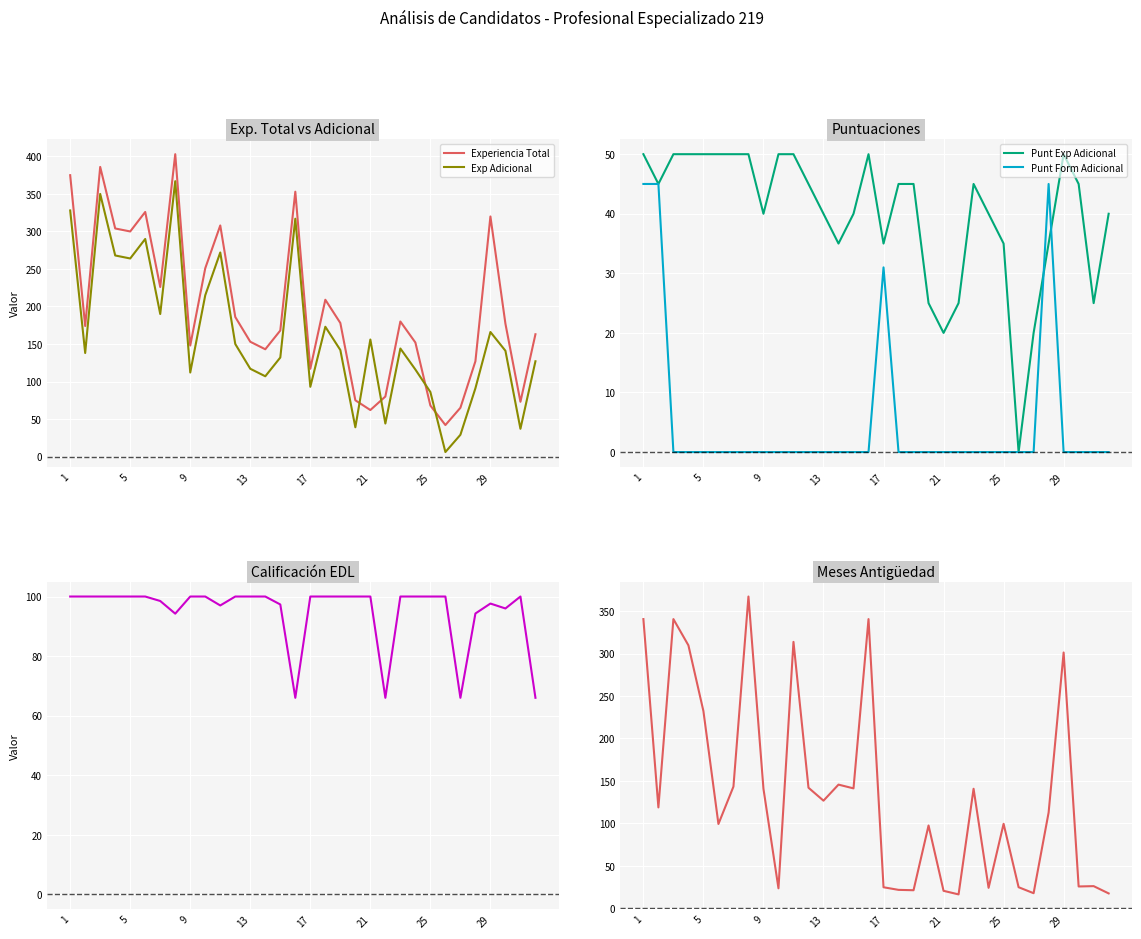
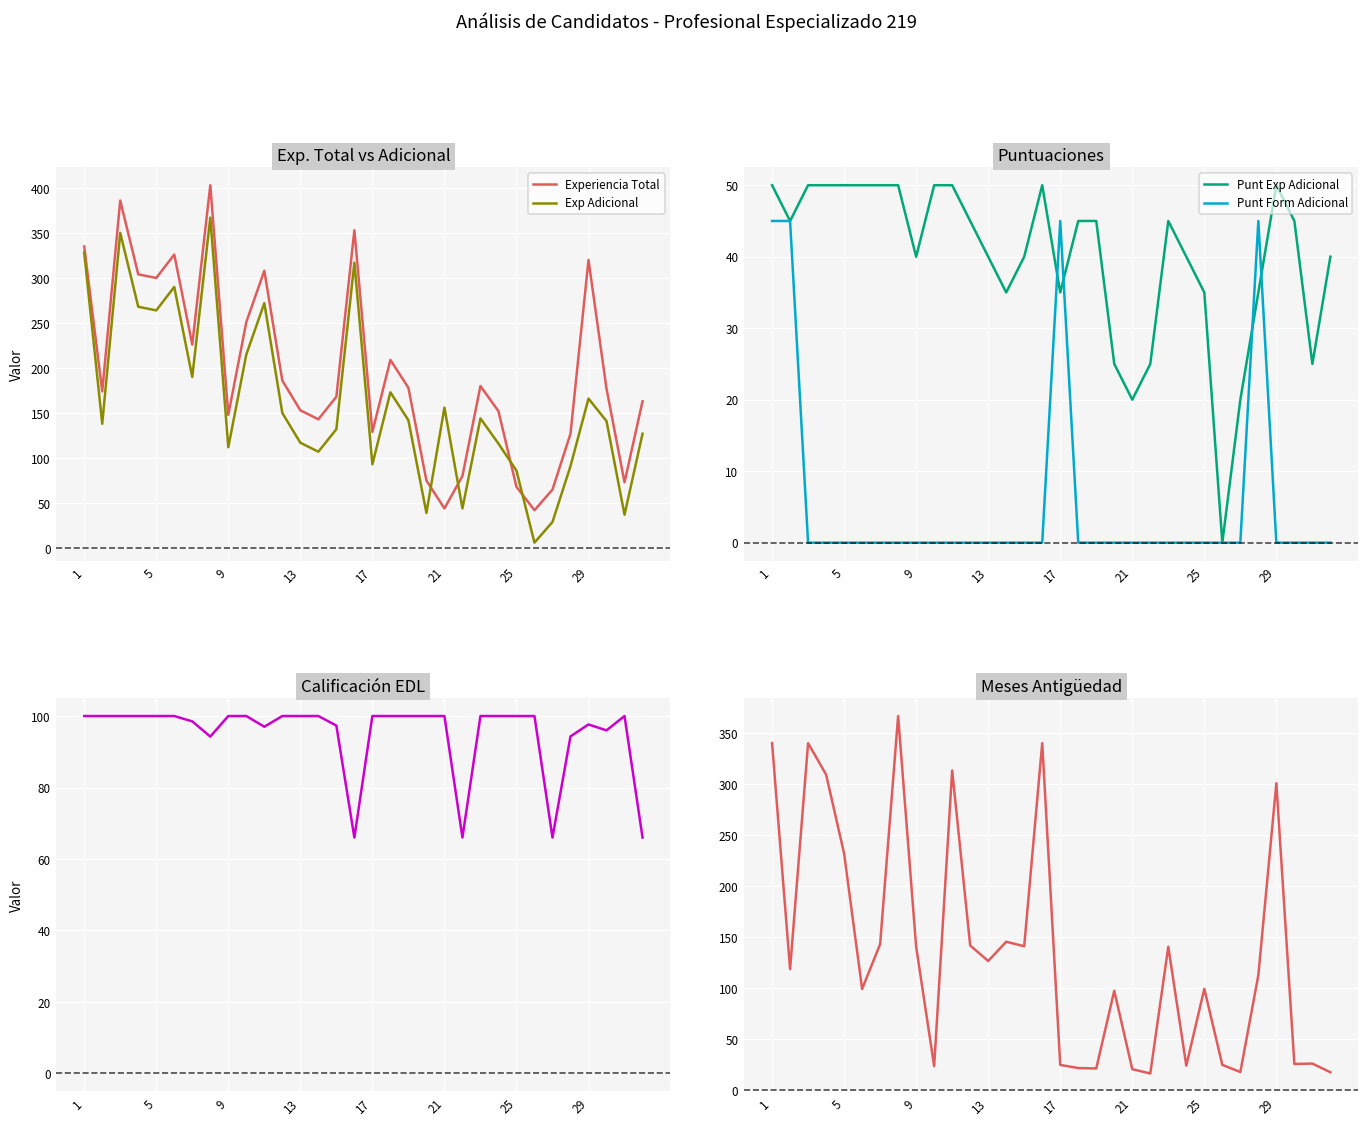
Exp. Total vs Adicional, Experiencia Total, 1: 380 -> 340
Exp. Total vs Adicional, Experiencia Total, 17: 120 -> 130
Exp. Total vs Adicional, Experiencia Total, 21: 60 -> 40
Puntuaciones, Punt Form Adicional, 17: 31 -> 45
